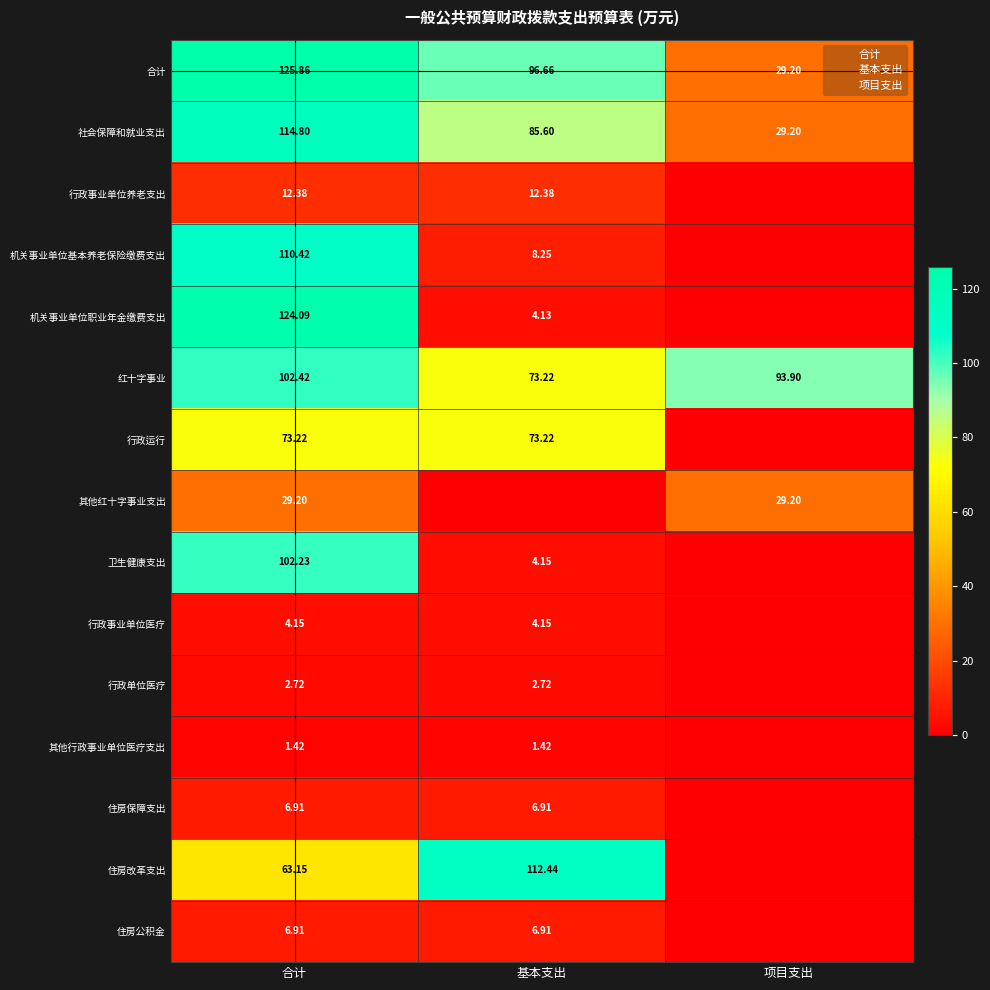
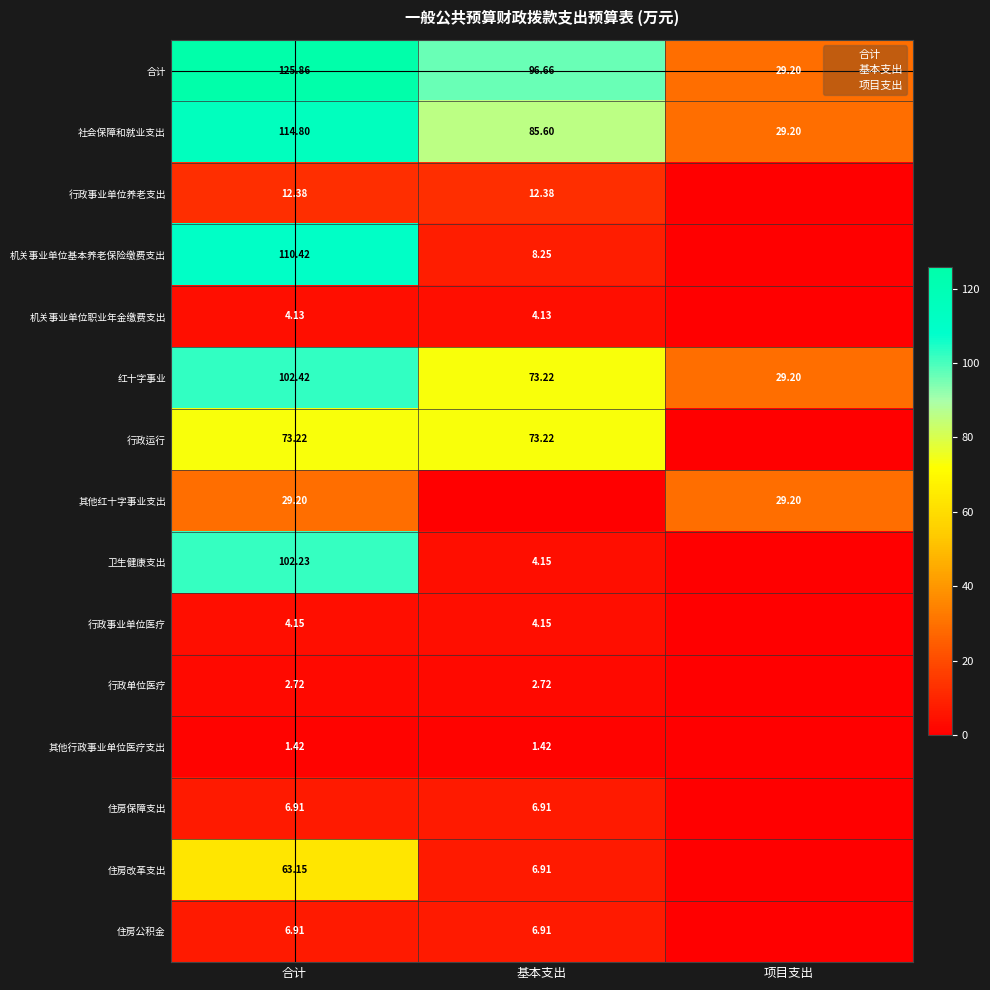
机关事业单位职业年金缴费支出, 合计: 124.09 -> 4.13
红十字事业, 项目支出: 93.90 -> 29.20
住房改革支出, 基本支出: 112.44 -> 6.91
